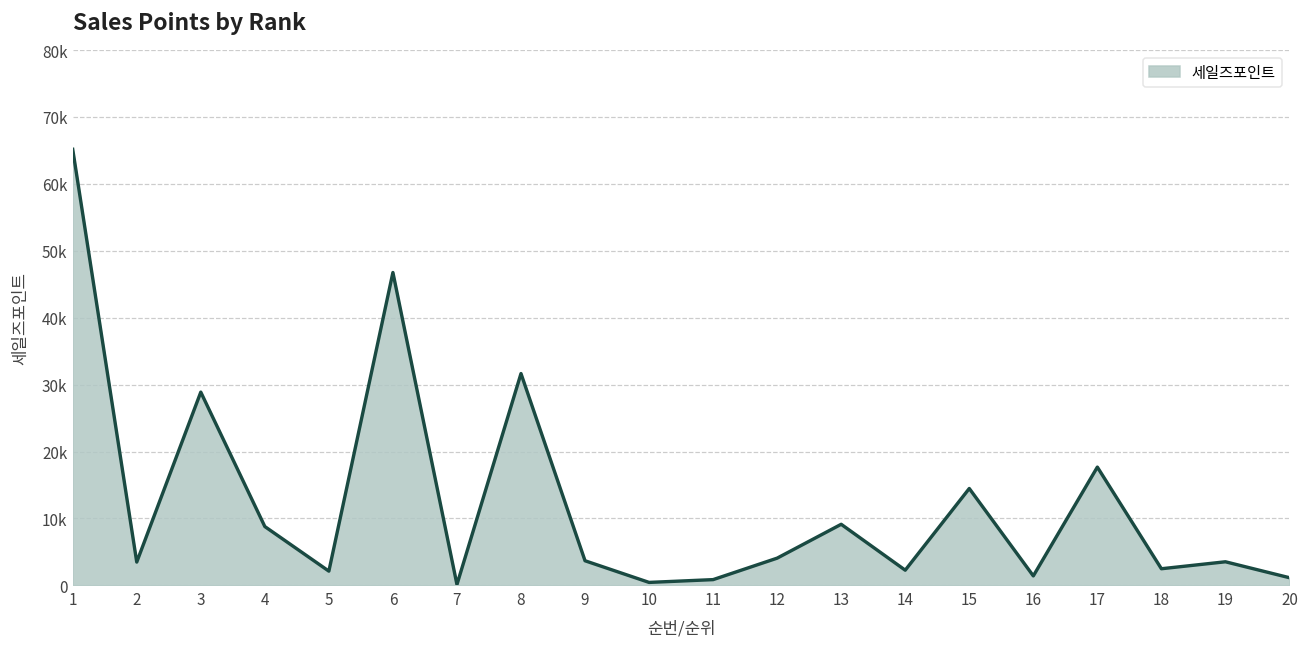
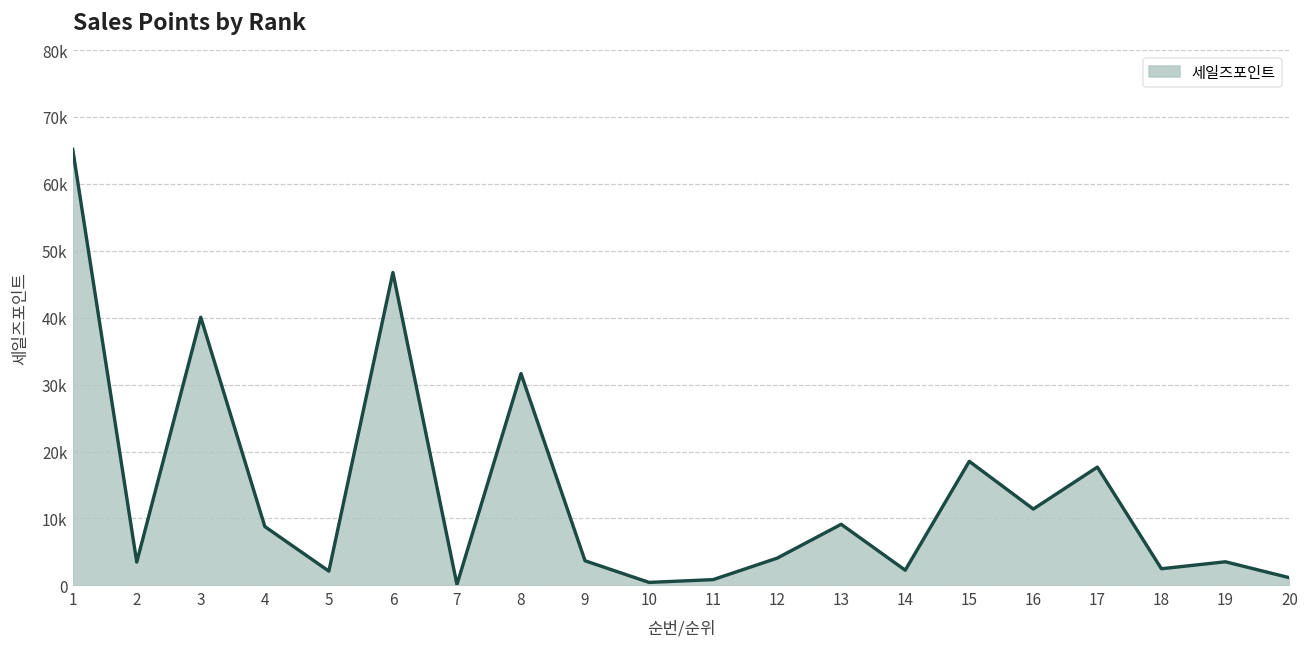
3: 29000 -> 40000
15: 14000 -> 19000
16: 1000 -> 11000
